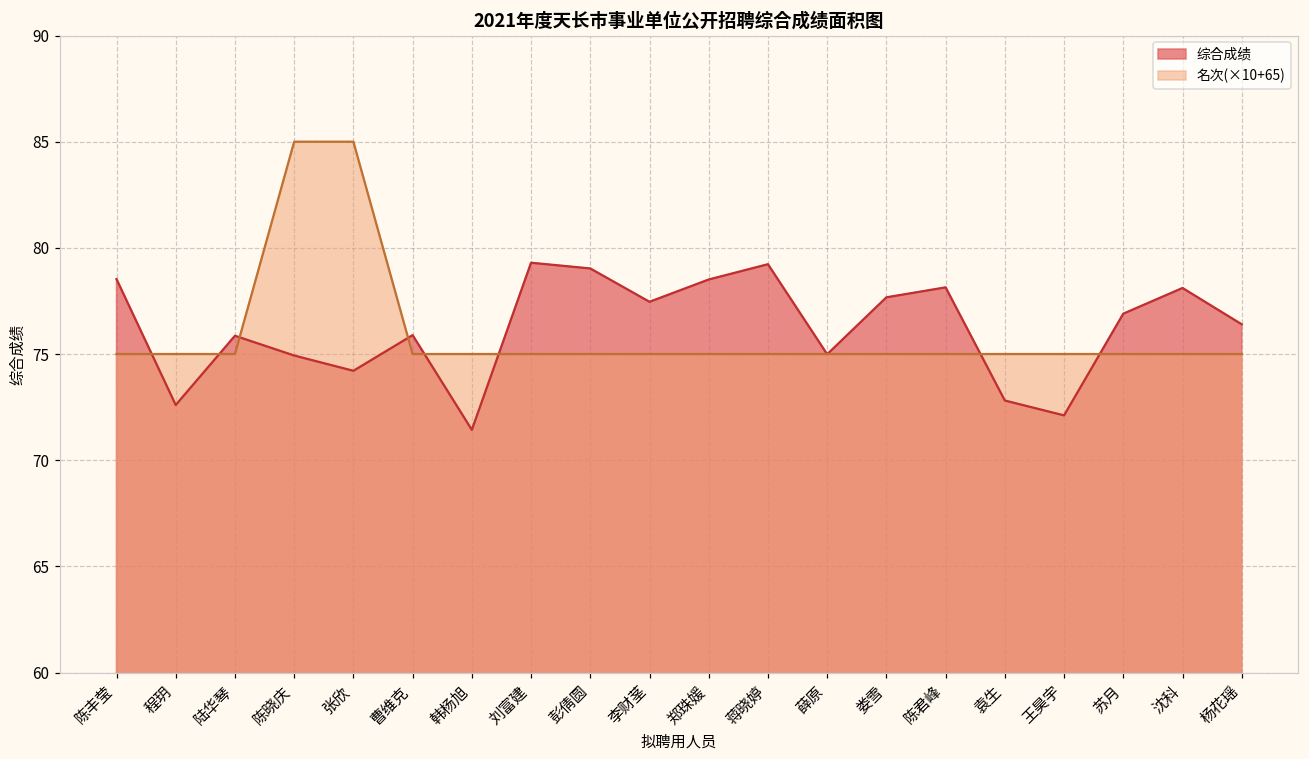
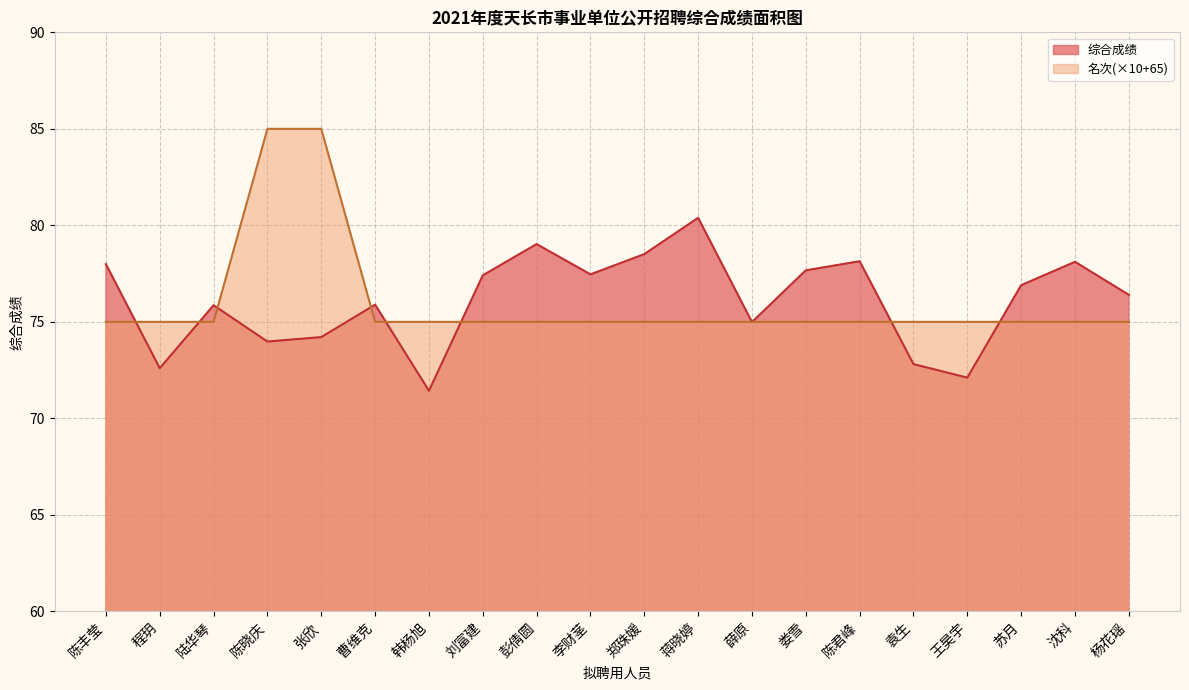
综合成绩, 陈丰莹: 78.5 -> 78.0
综合成绩, 陈晓庆: 74.9 -> 74.0
综合成绩, 刘富建: 79.3 -> 77.4
综合成绩, 蒋晓婷: 79.2 -> 80.4
